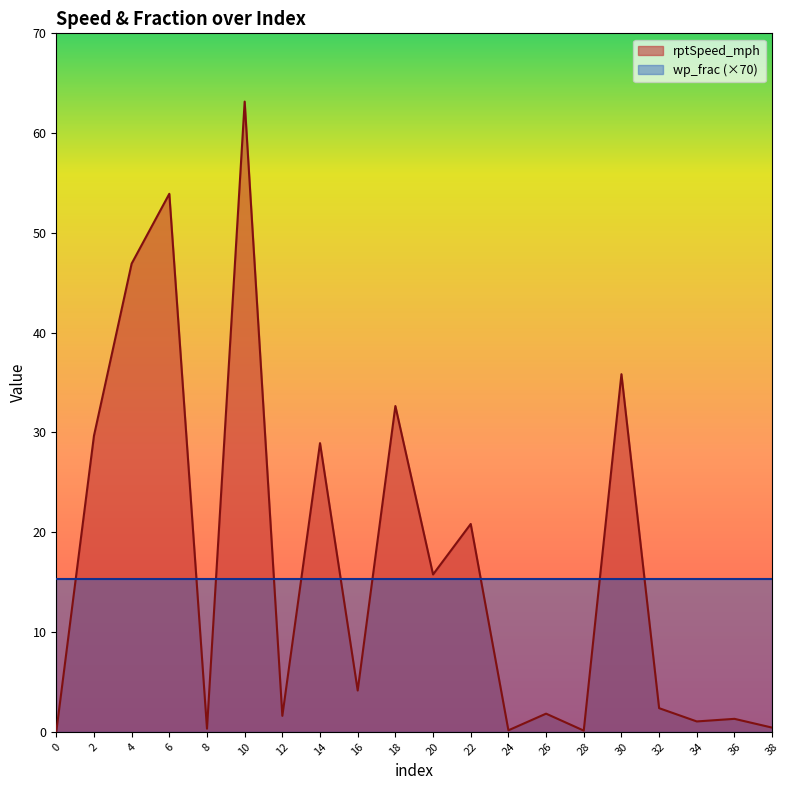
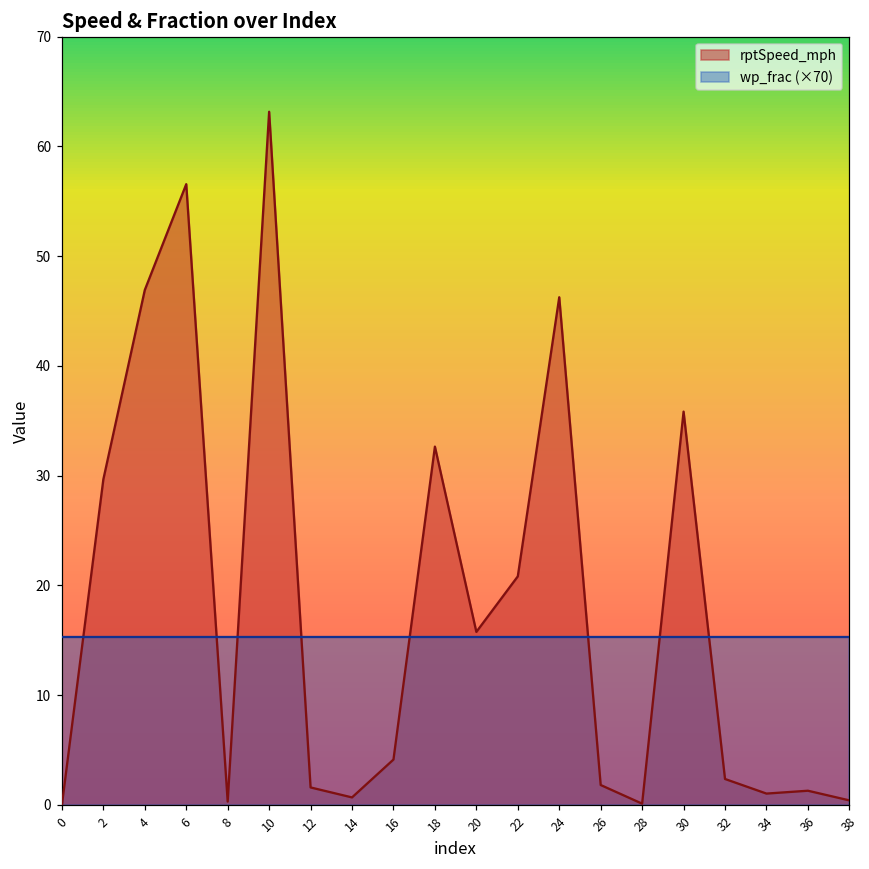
rptSpeed_mph, 6: 54 -> 57
rptSpeed_mph, 14: 29 -> 1
rptSpeed_mph, 24: 0 -> 46
